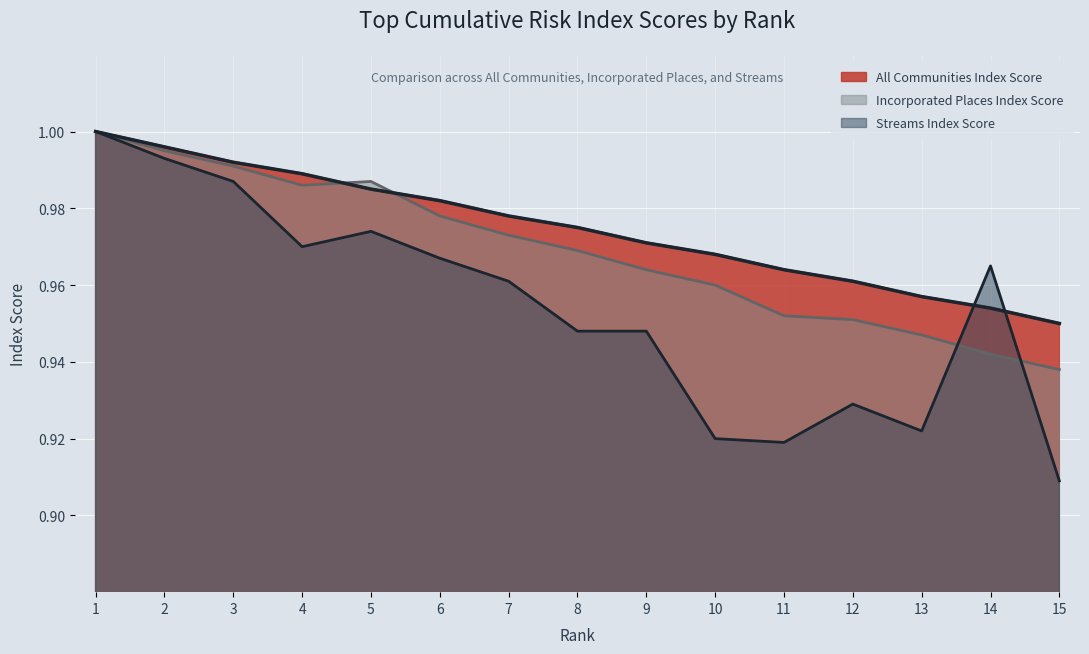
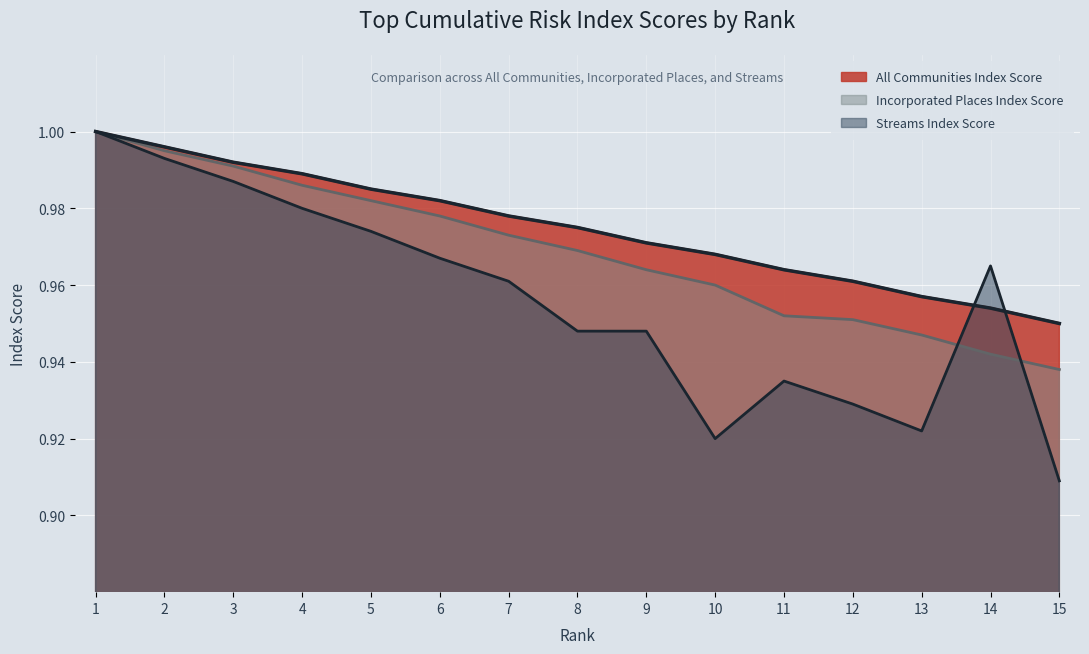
Streams Index Score, 4: 0.97 -> 0.98
Incorporated Places Index Score, 5: 0.987 -> 0.982
Streams Index Score, 11: 0.919 -> 0.935
